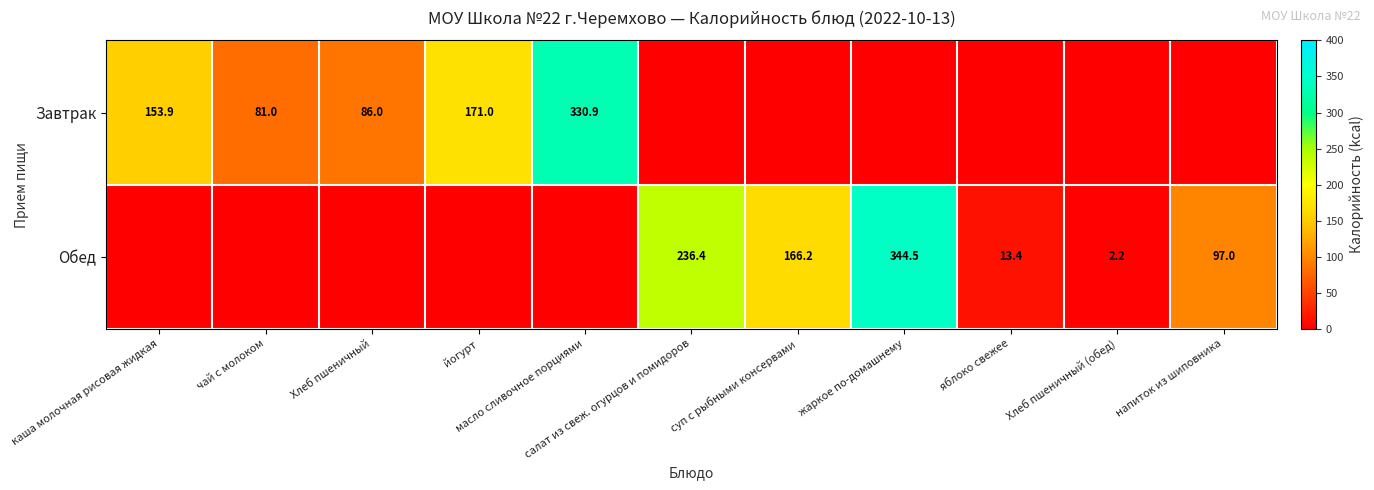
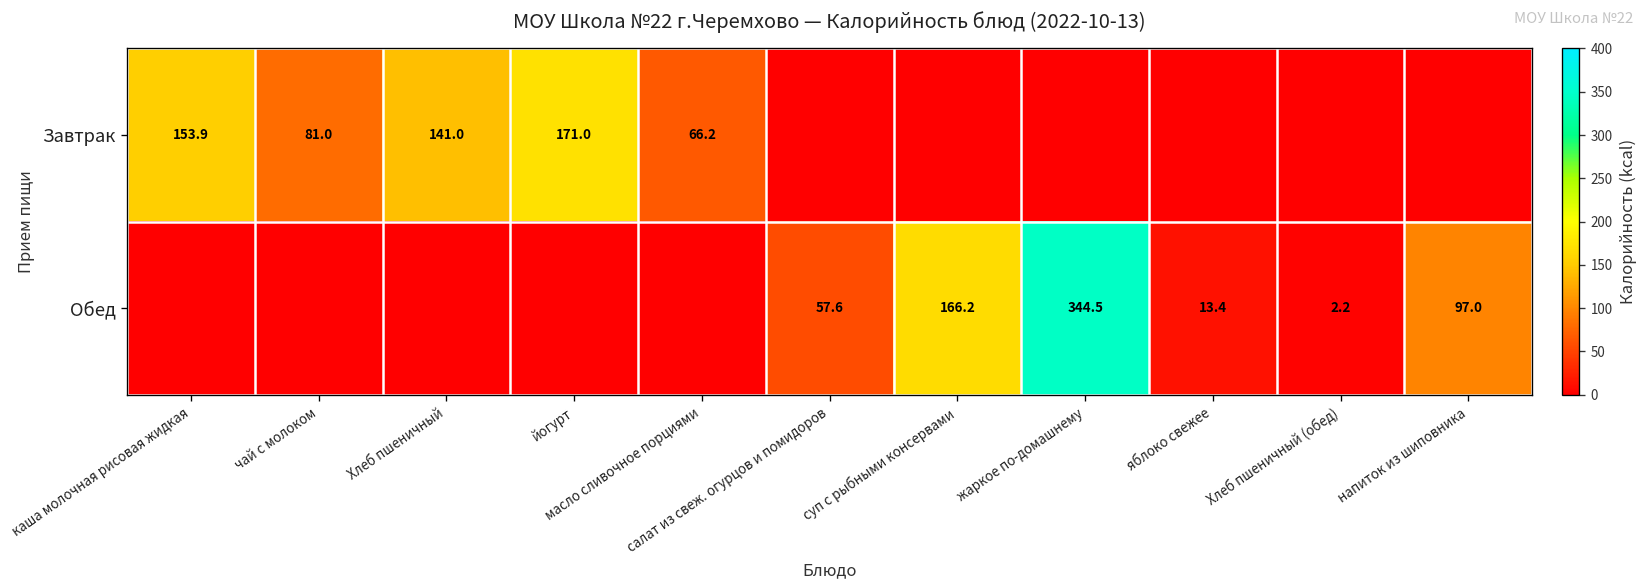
Завтрак, Хлеб пшеничный: 86.0 -> 141.0
Завтрак, масло сливочное порциями: 330.9 -> 66.2
Обед, салат из свеж. огурцов и помидоров: 236.4 -> 57.6
